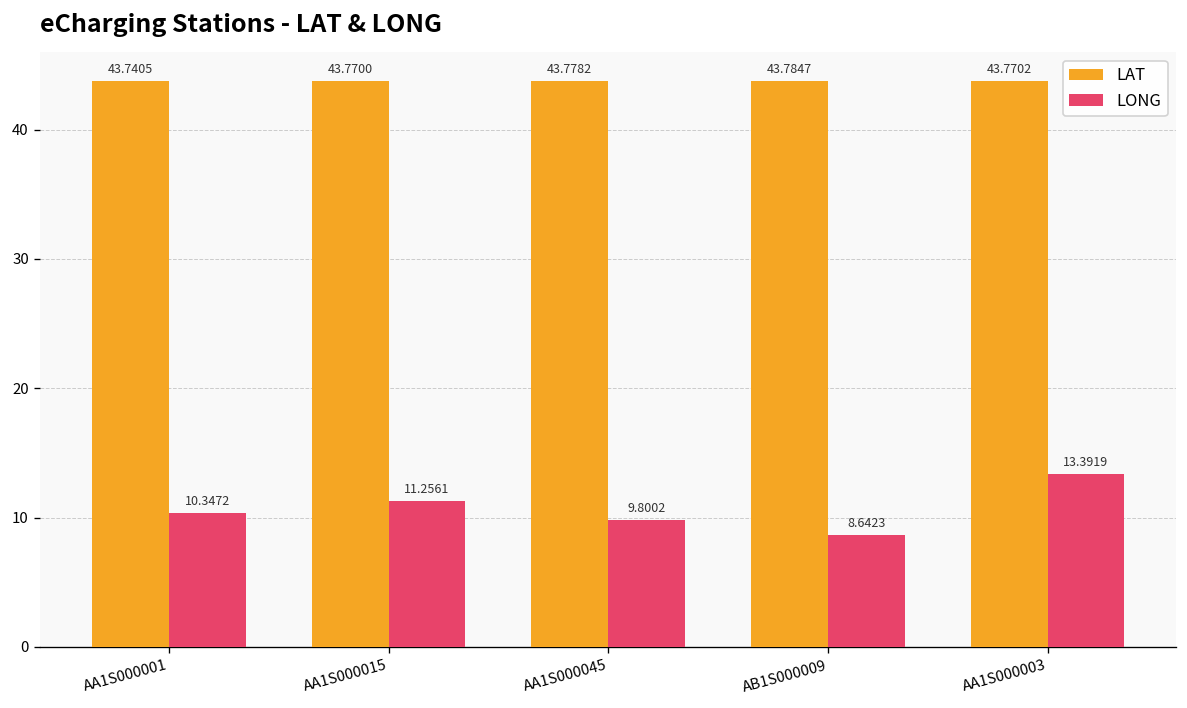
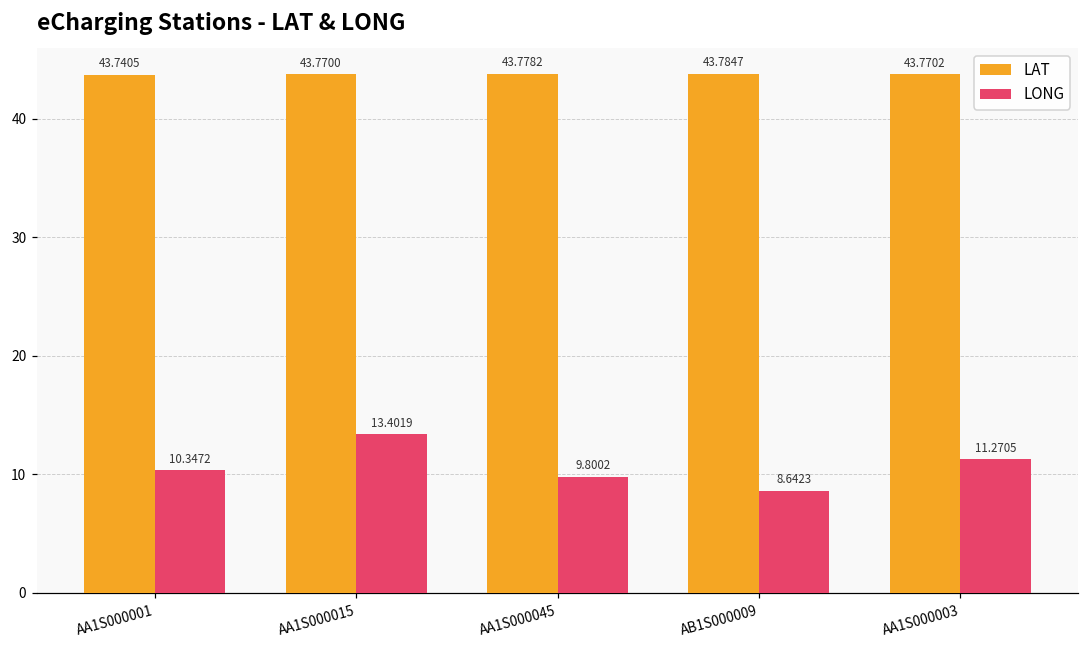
LONG, AA1S000015: 11.2561 -> 13.4019
LONG, AA1S000003: 13.3919 -> 11.2705
